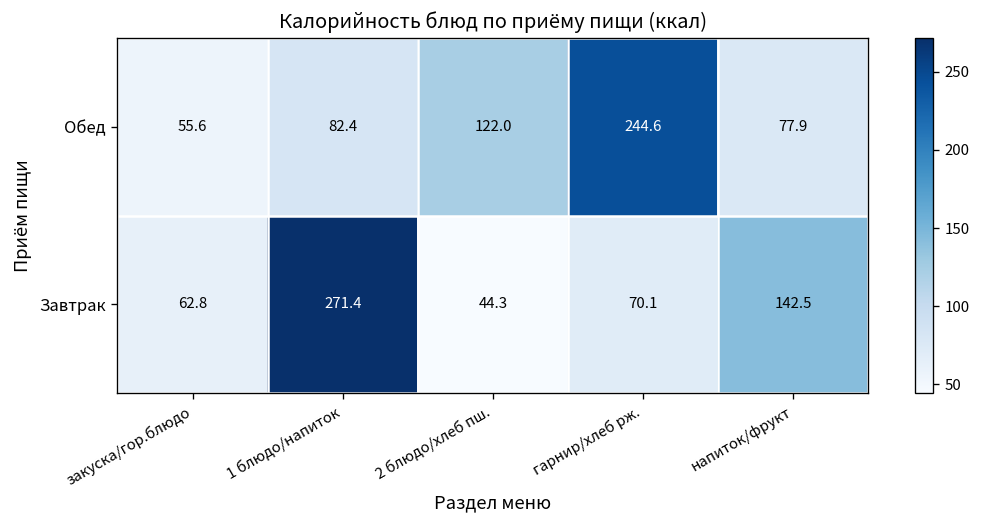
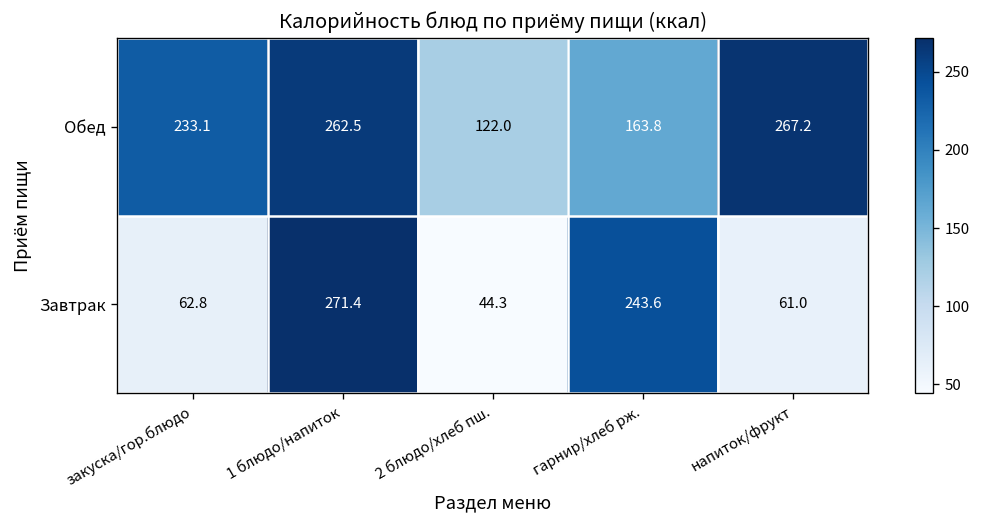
Обед, закуска/гор.блюдо: 55.6 -> 233.1
Обед, 1 блюдо/напиток: 82.4 -> 262.5
Обед, гарнир/хлеб рж.: 244.6 -> 163.8
Обед, напиток/фрукт: 77.9 -> 267.2
Завтрак, гарнир/хлеб рж.: 70.1 -> 243.6
Завтрак, напиток/фрукт: 142.5 -> 61.0
